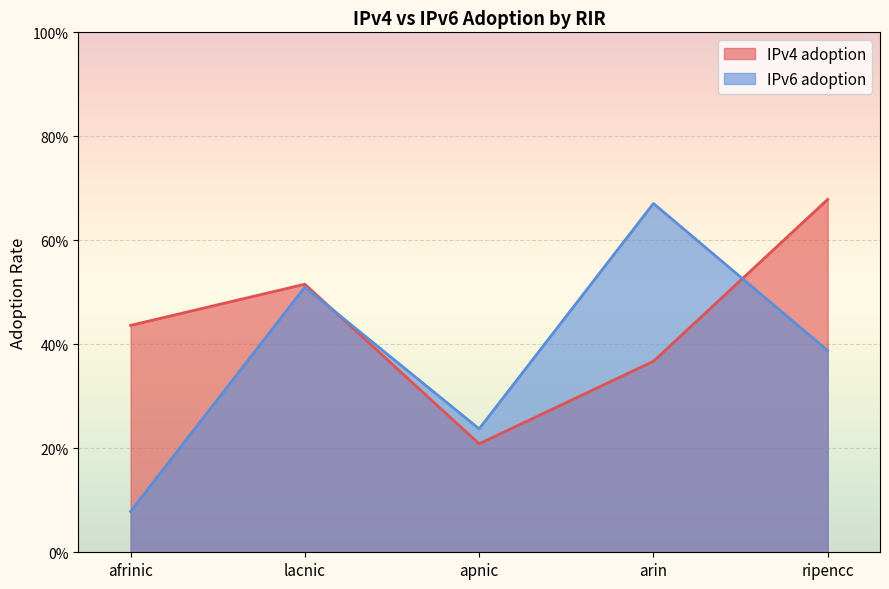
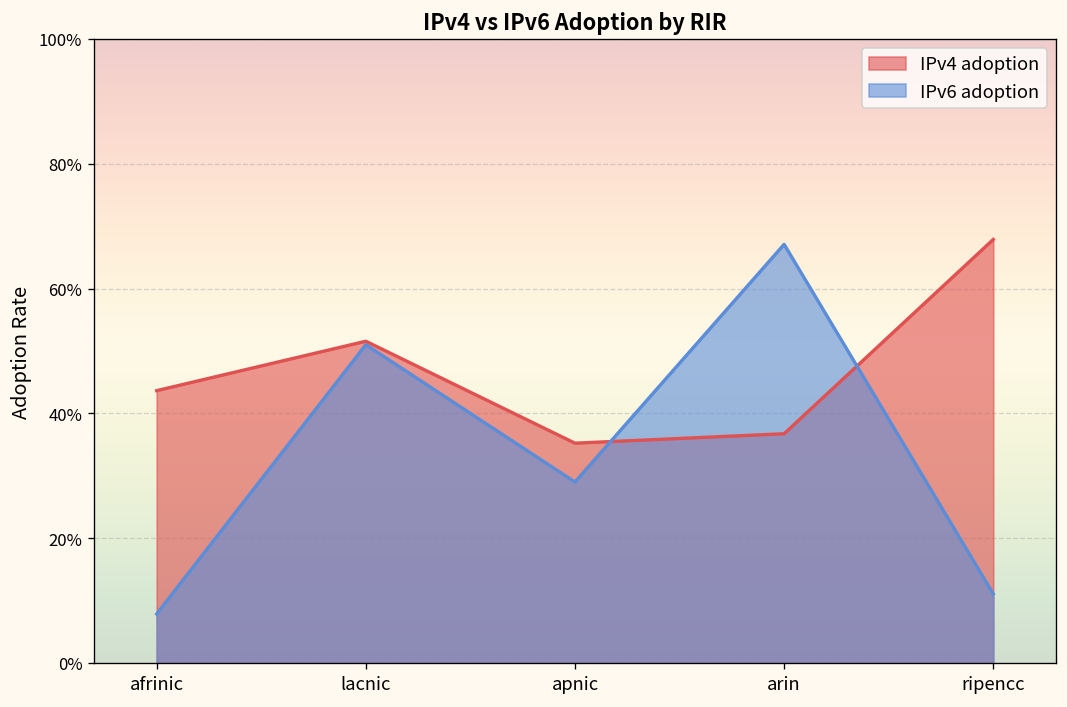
IPv4 adoption, apnic: 21% -> 35%
IPv6 adoption, apnic: 24% -> 29%
IPv6 adoption, ripencc: 39% -> 11%
